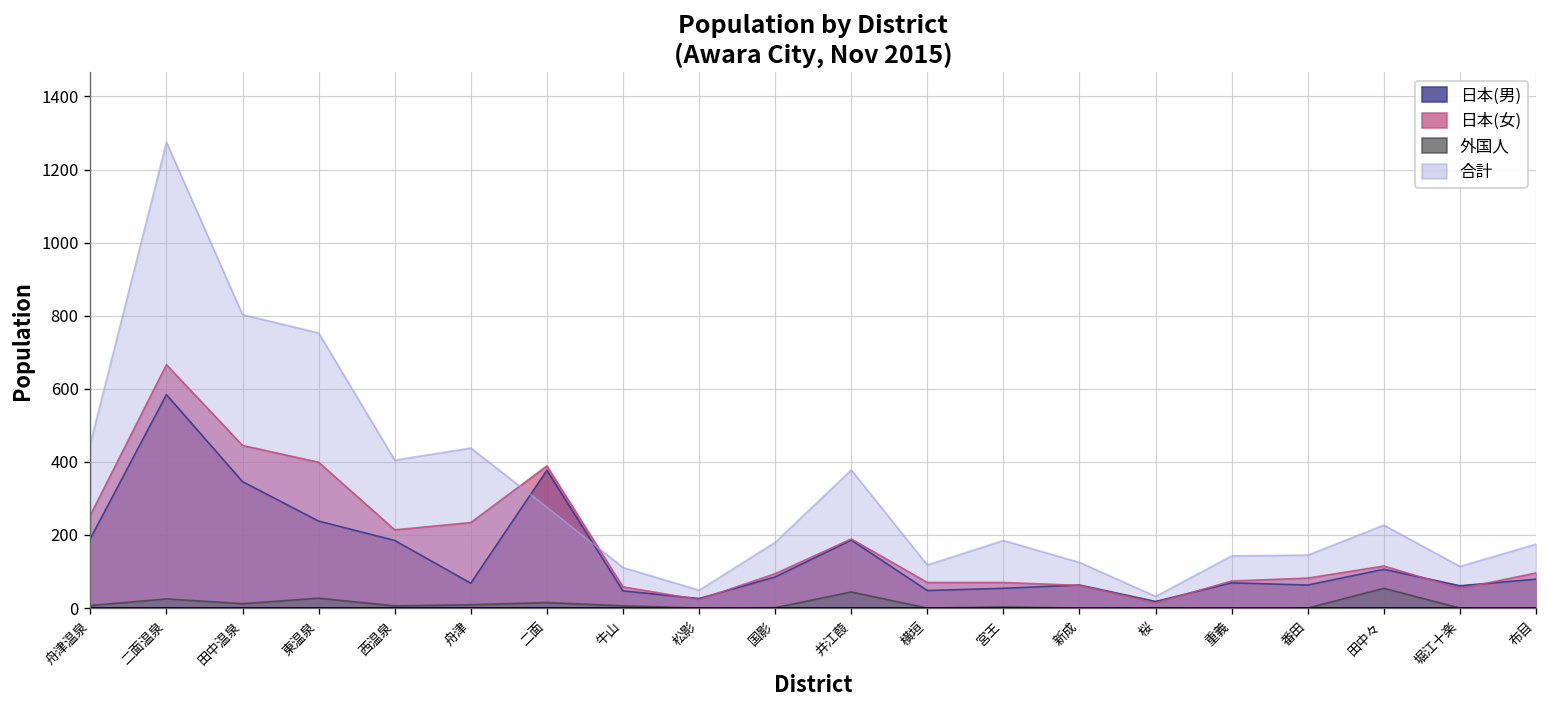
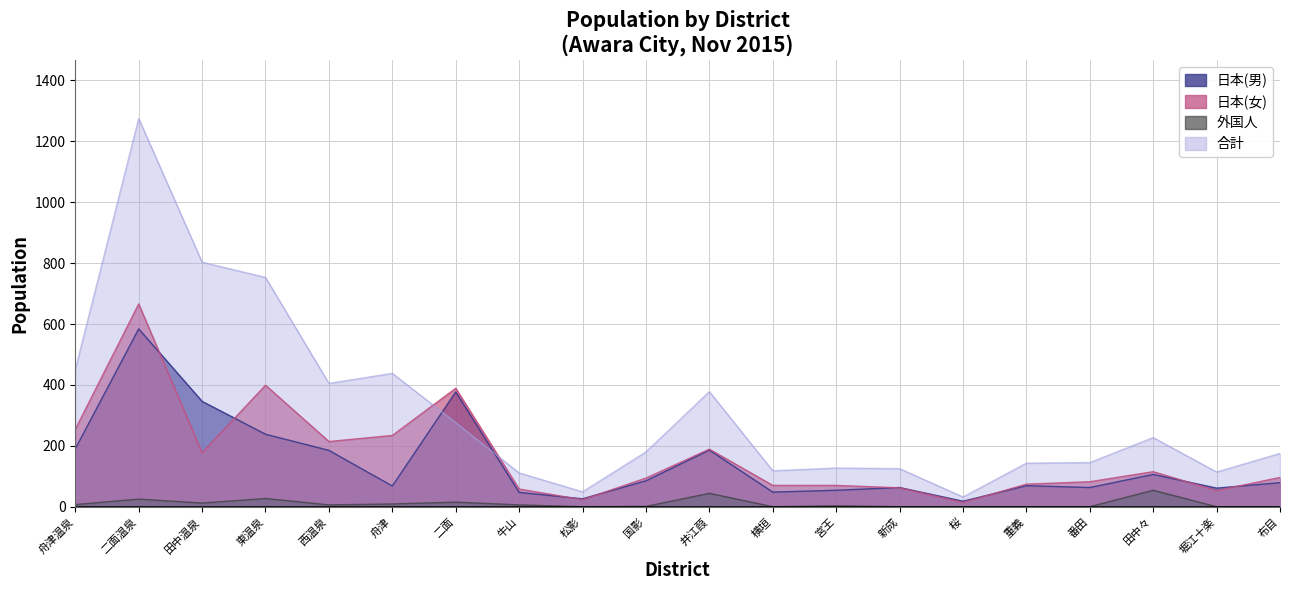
日本(女), 田中温泉: 450 -> 180
合計, 宮王: 190 -> 130
